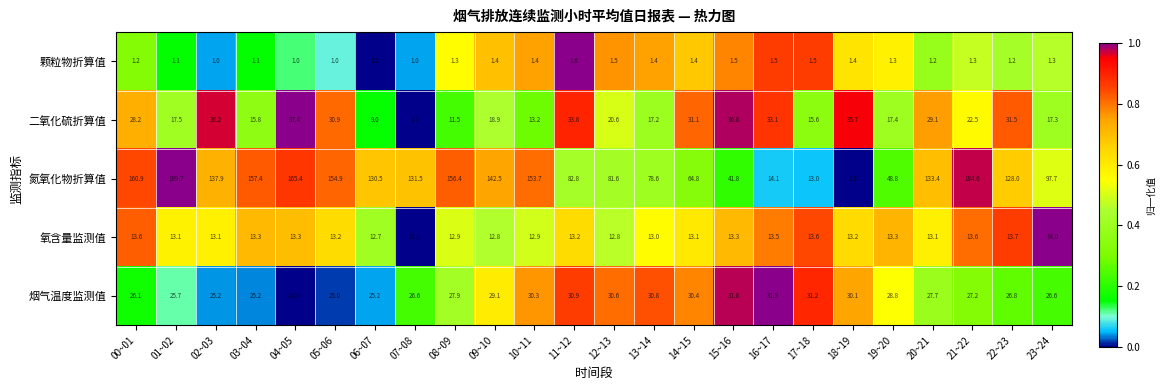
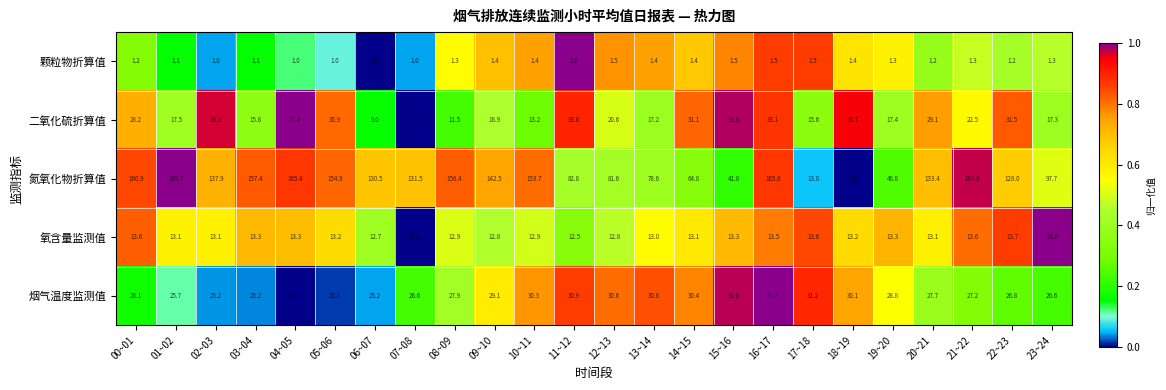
氮氧化物折算值, 16~17: 14.1 -> 165.6
氧含量监测值, 11~12: 13.2 -> 12.5
